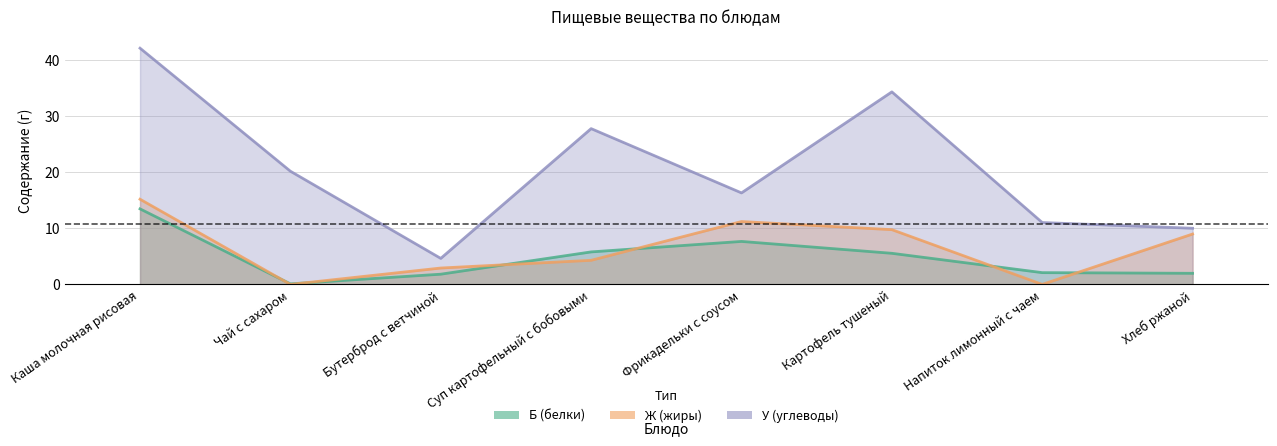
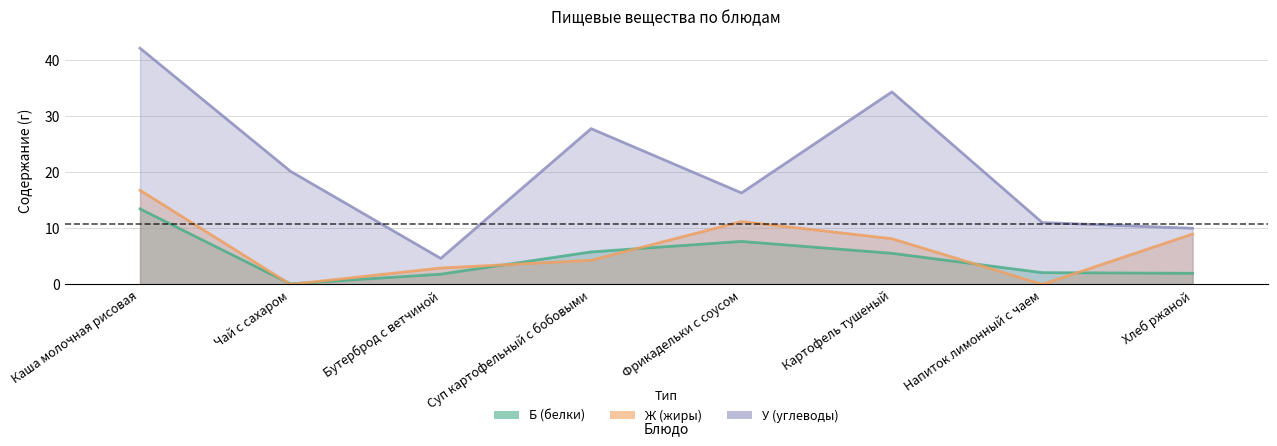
Ж (жиры), Каша молочная рисовая: 15 -> 17
Ж (жиры), Картофель тушеный: 10 -> 8
